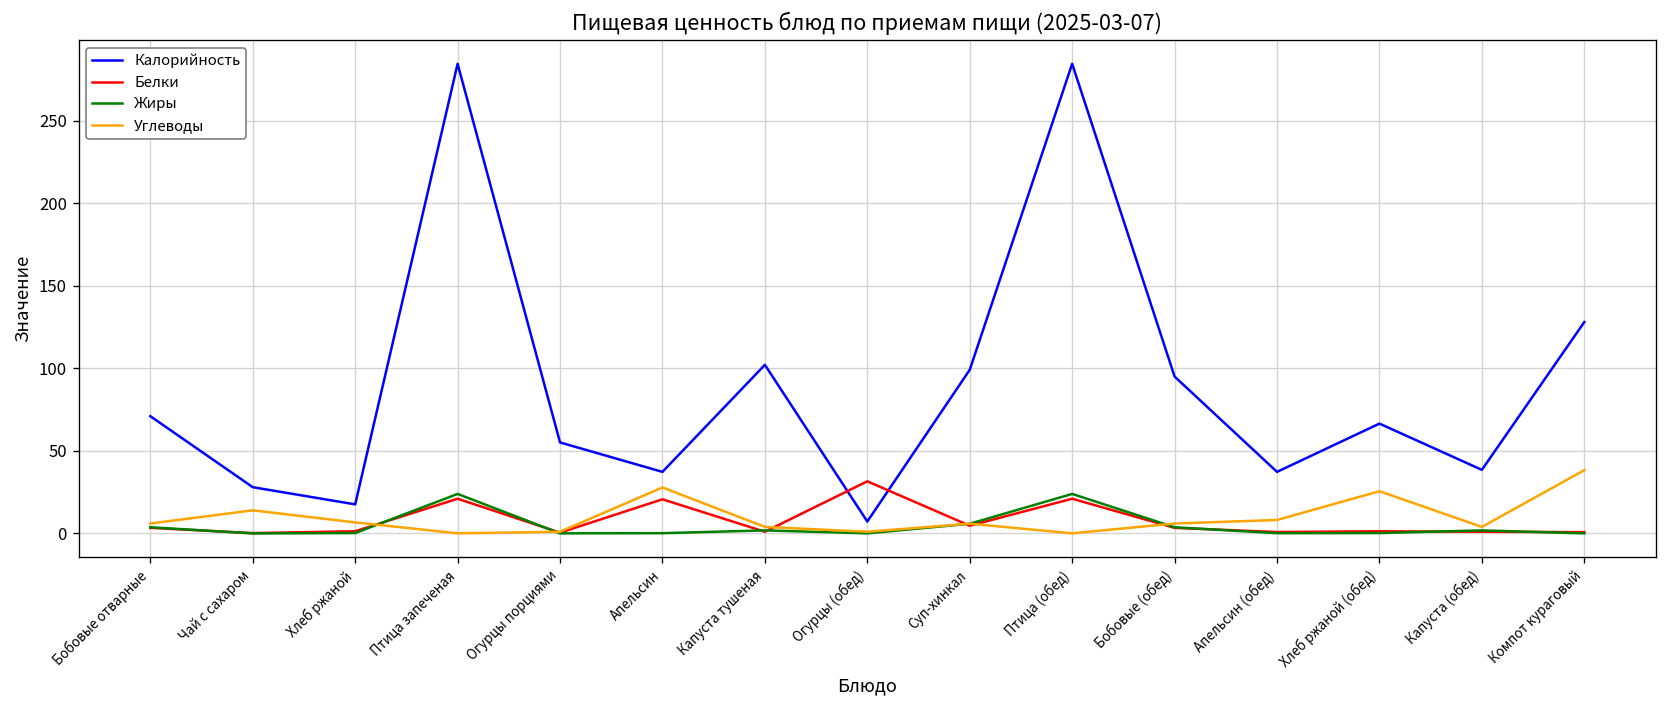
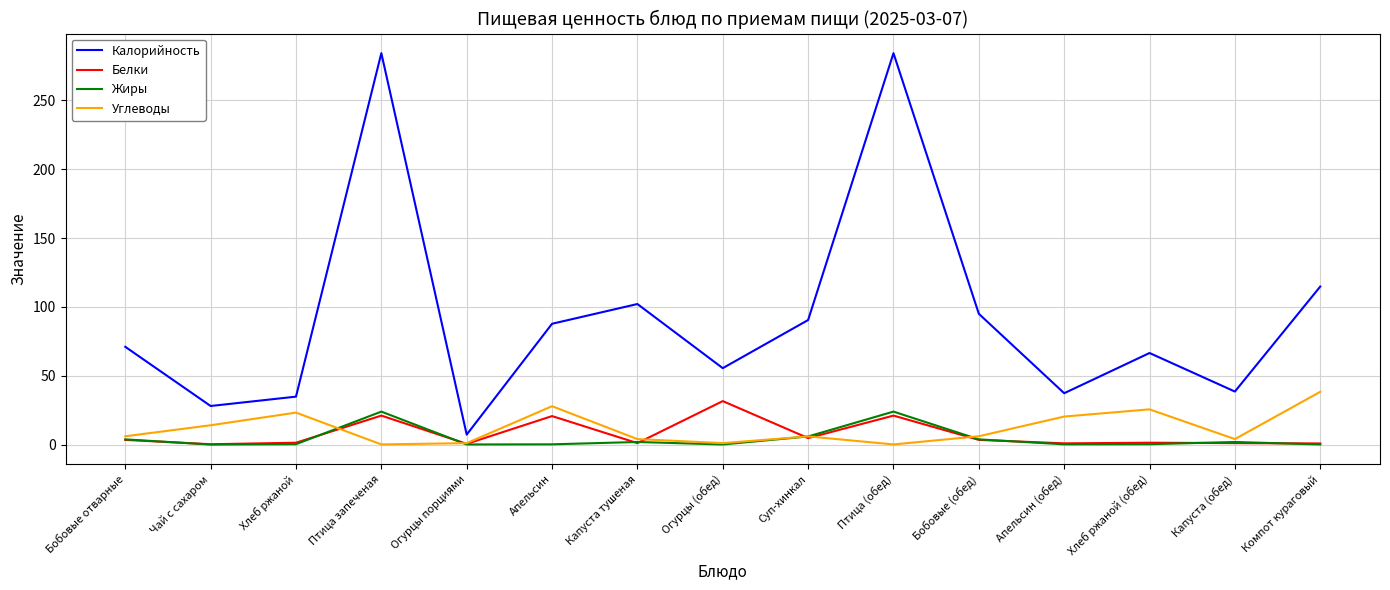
Калорийность, Хлеб ржаной: 18 -> 35
Углеводы, Хлеб ржаной: 7 -> 23
Калорийность, Огурцы порциями: 55 -> 7
Калорийность, Апельсин: 37 -> 88
Калорийность, Огурцы (обед): 7 -> 56
Калорийность, Суп-хинкал: 99 -> 90
Углеводы, Апельсин (обед): 8 -> 20
Калорийность, Компот кураговый: 128 -> 115
